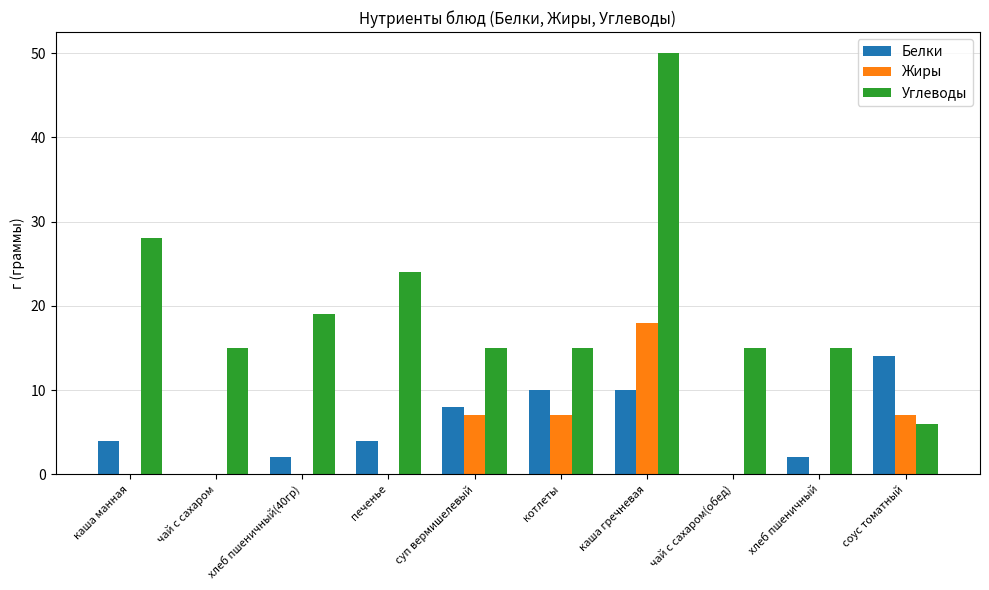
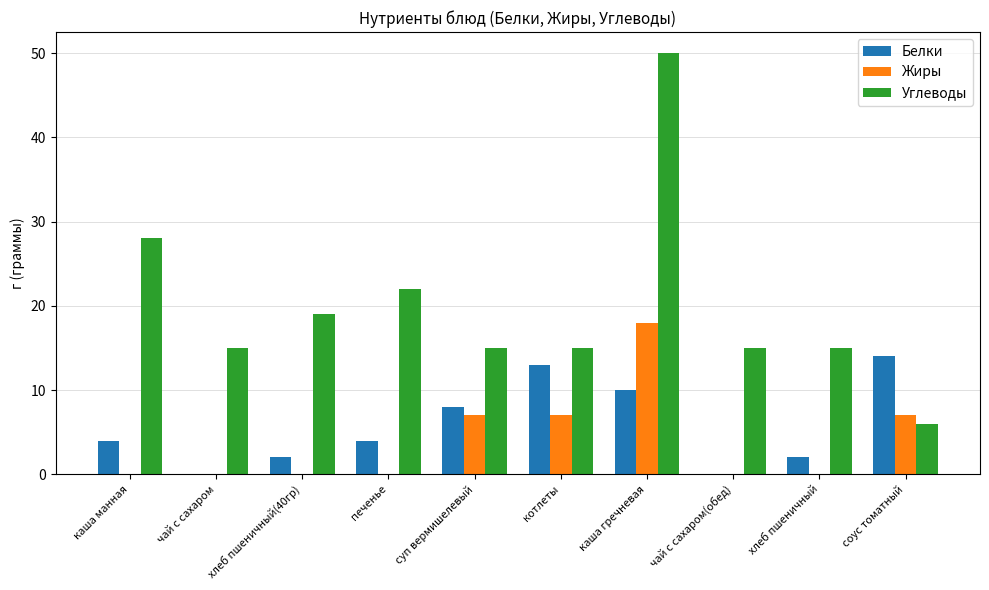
Углеводы, печенье: 24 -> 22
Белки, котлеты: 10 -> 13
